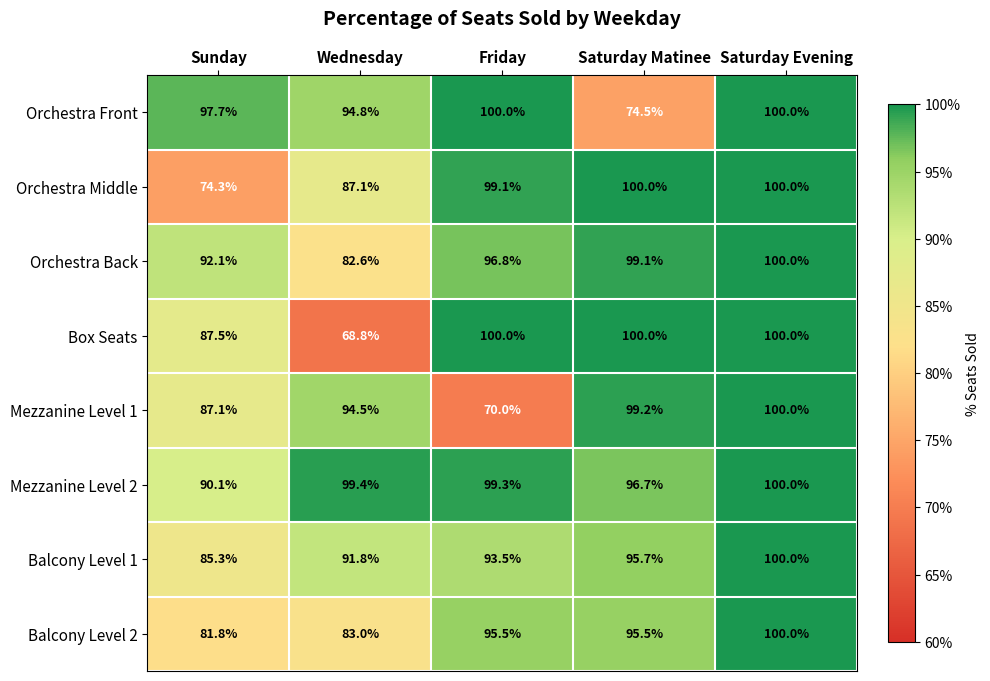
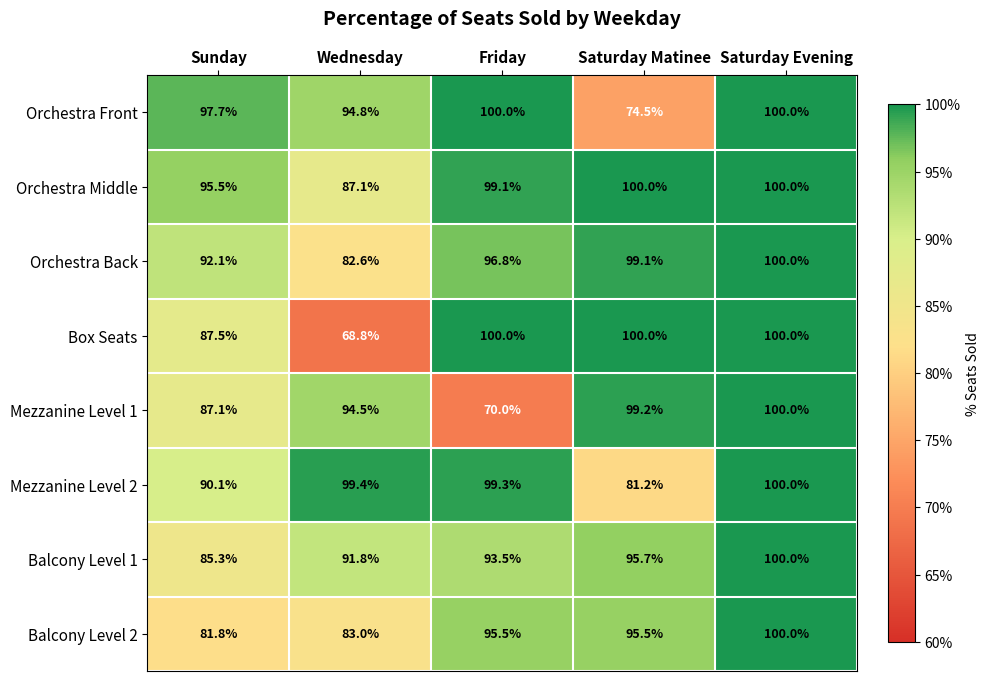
Orchestra Middle, Sunday: 74.3% -> 95.5%
Mezzanine Level 2, Saturday Matinee: 96.7% -> 81.2%
